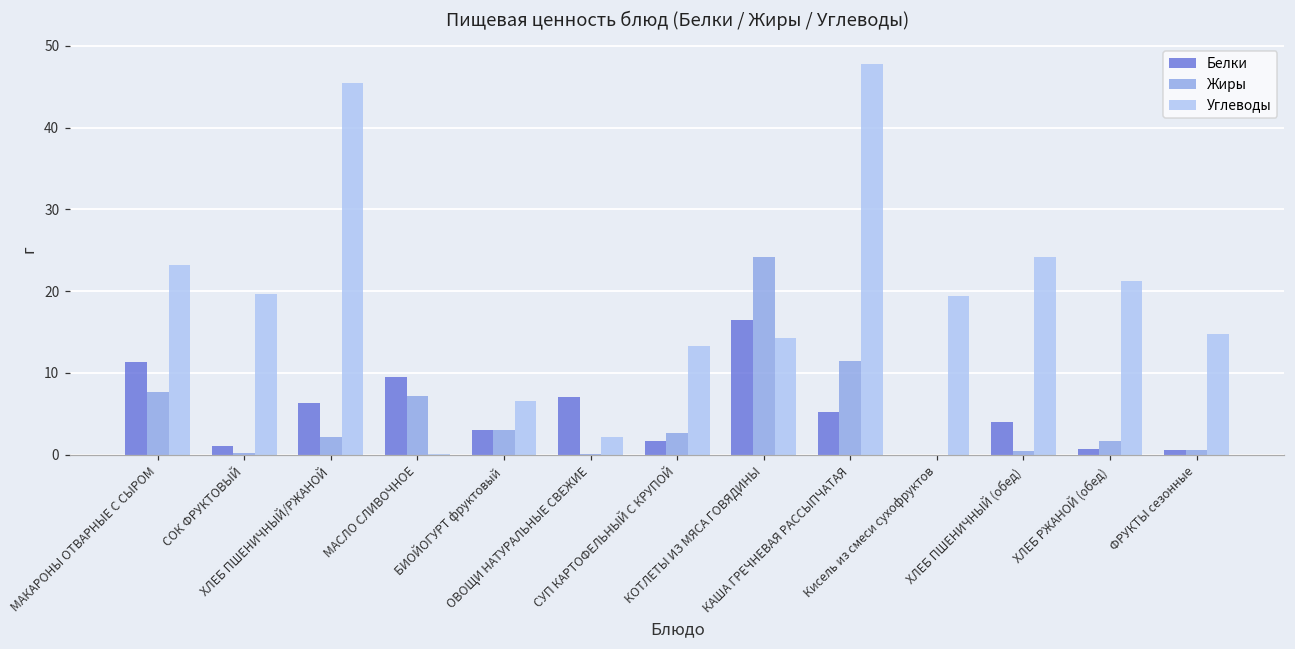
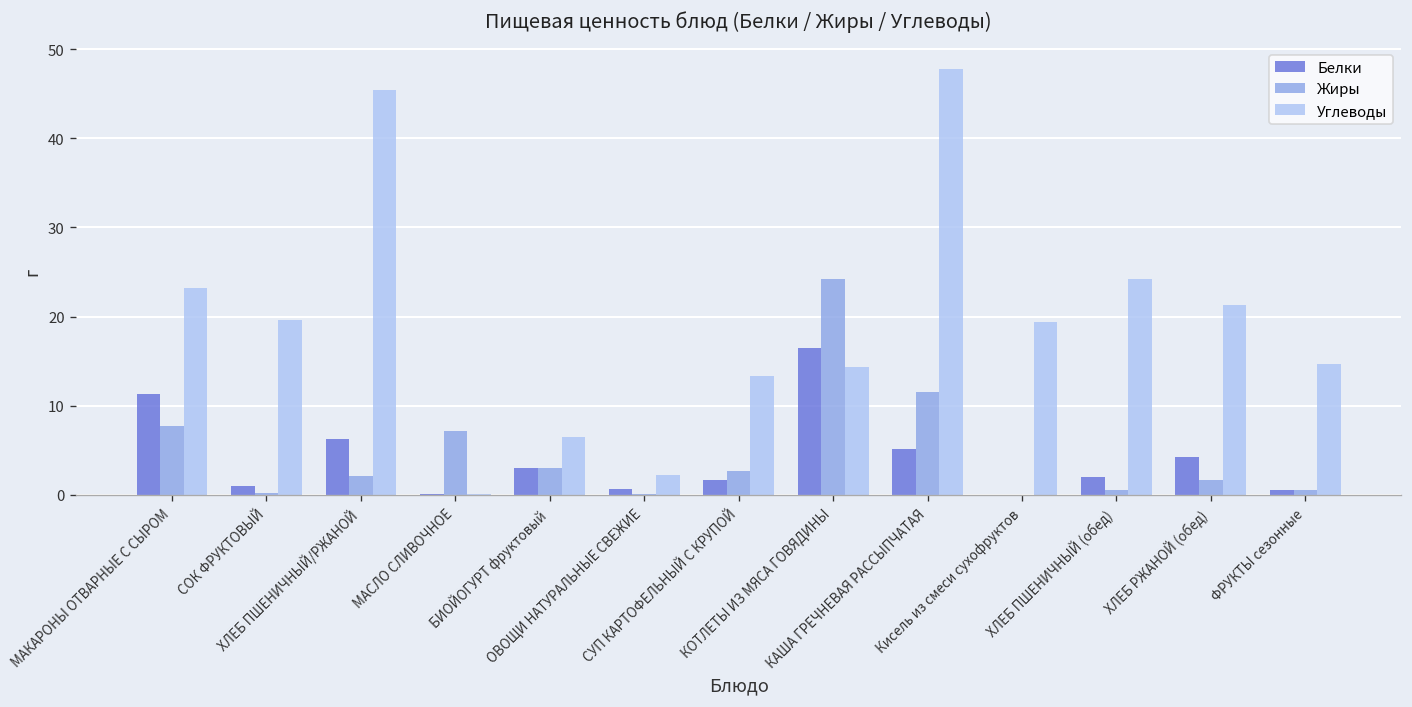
Белки, МАСЛО СЛИВОЧНОЕ: 10 -> 0
Белки, ОВОЩИ НАТУРАЛЬНЫЕ СВЕЖИЕ: 7 -> 1
Белки, ХЛЕБ ПШЕНИЧНЫЙ (обед): 4 -> 2
Белки, ХЛЕБ РЖАНОЙ (обед): 1 -> 4
